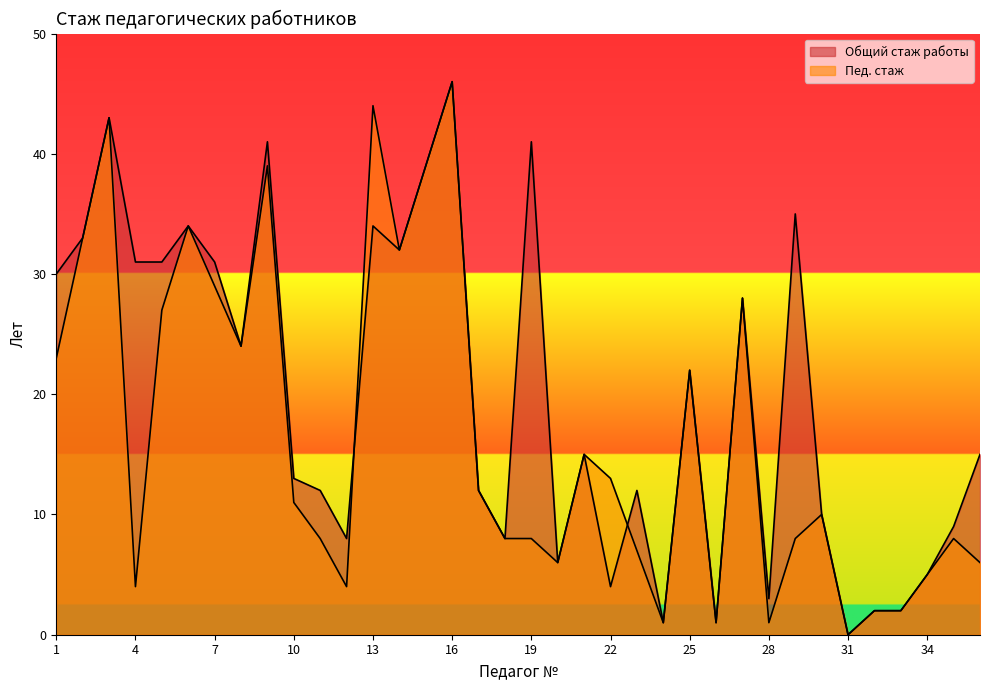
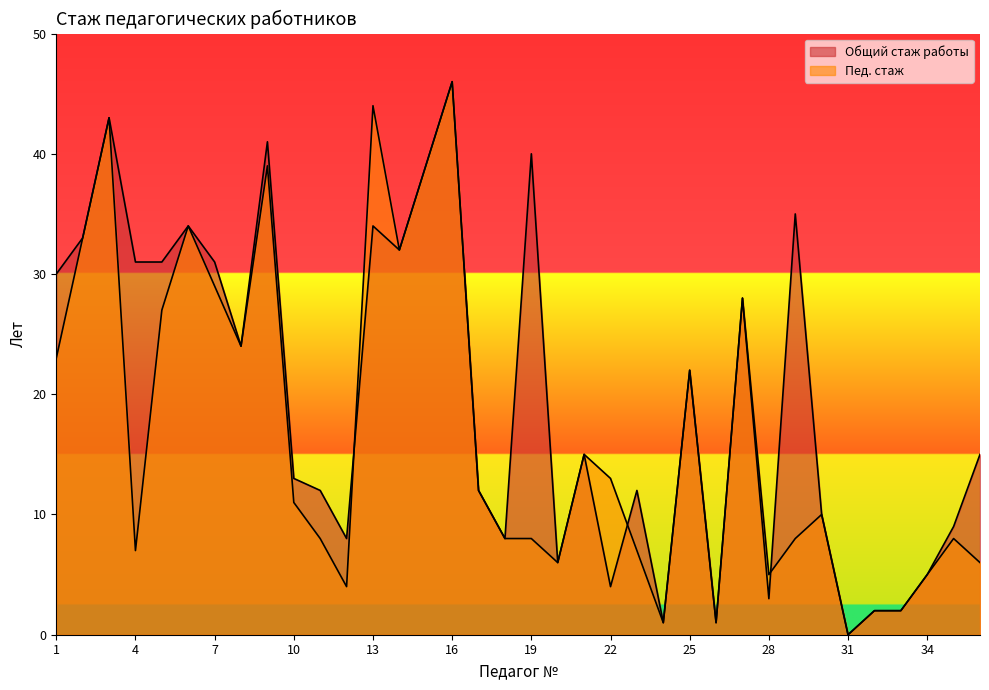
Пед. стаж, 4: 4 -> 7
Общий стаж работы, 19: 41 -> 40
Пед. стаж, 28: 1 -> 5
